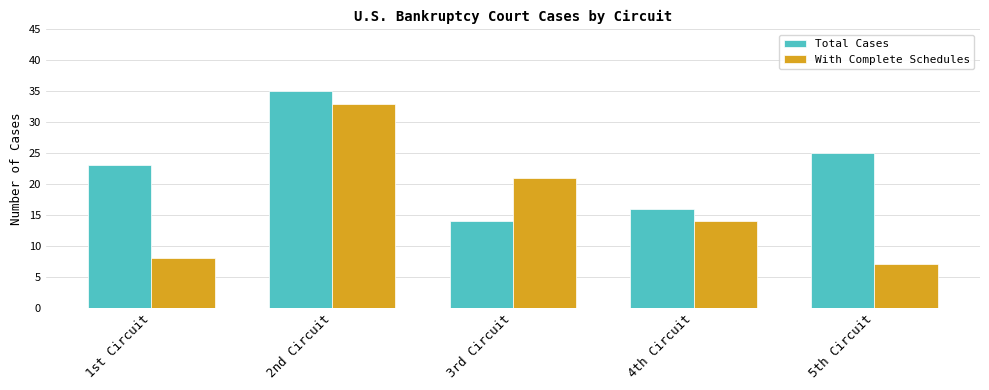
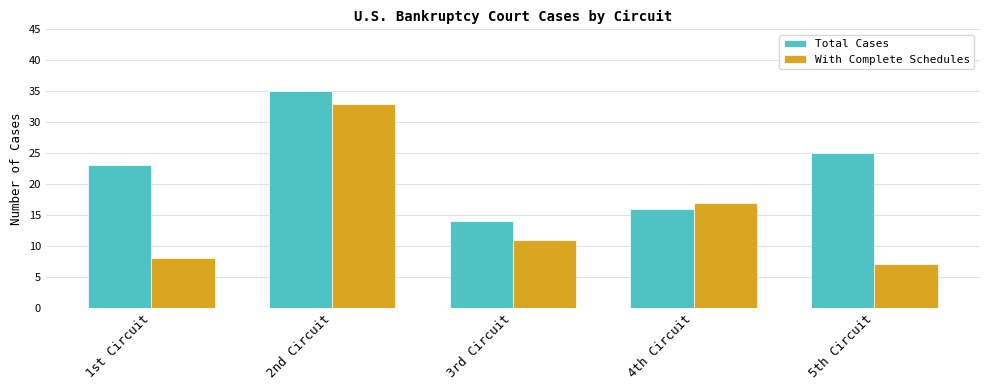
With Complete Schedules, 3rd Circuit: 21 -> 11
With Complete Schedules, 4th Circuit: 14 -> 17
